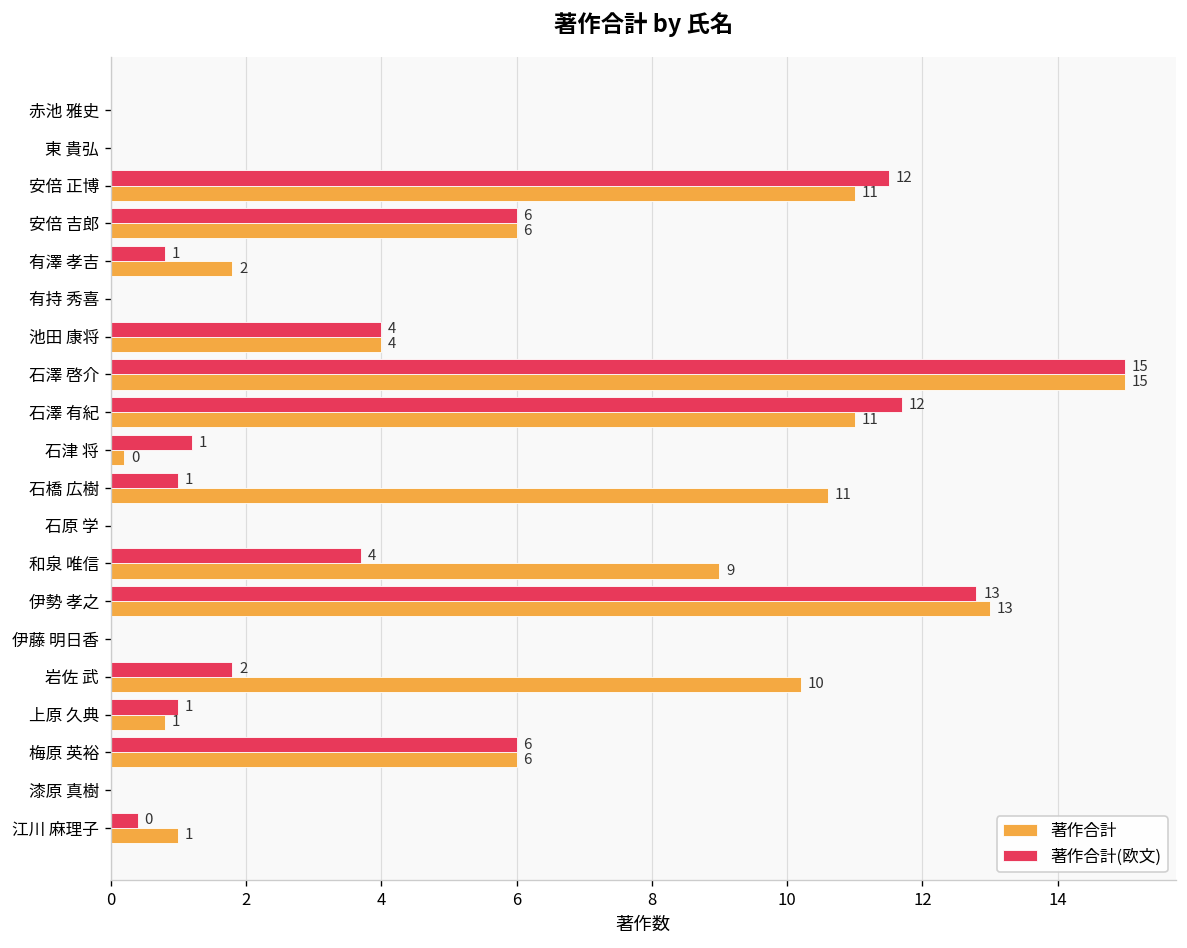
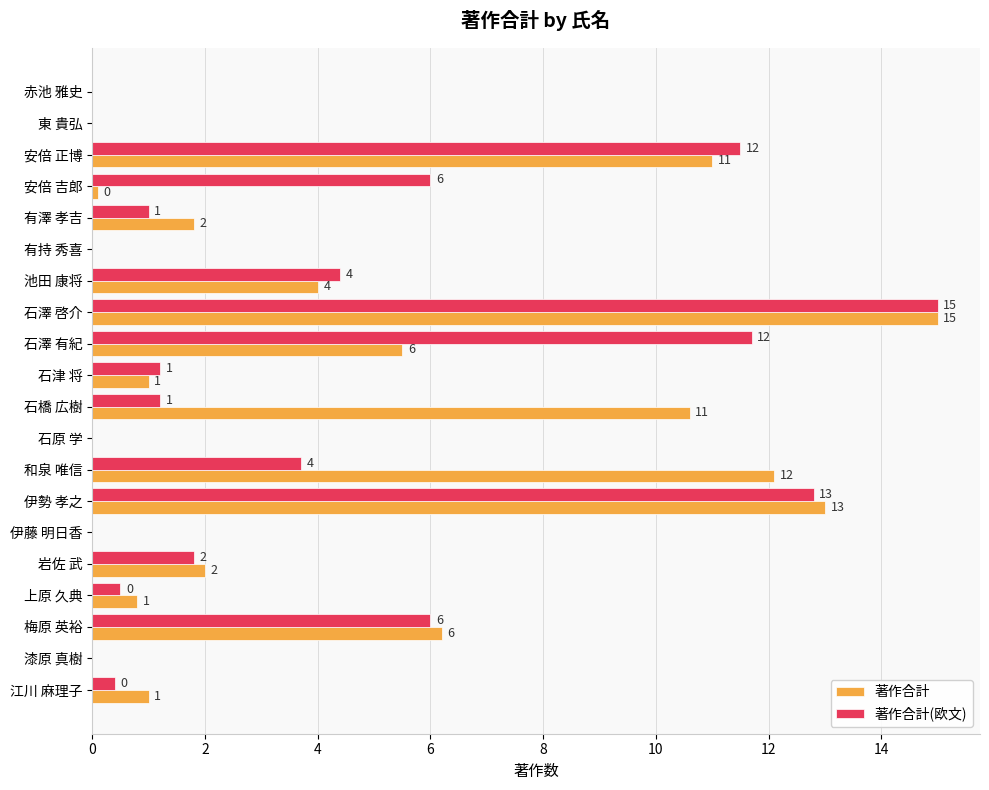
著作合計, 安倍 吉郎: 6 -> 0
著作合計(欧文), 有澤 孝吉: 0.8 -> 1.0
著作合計(欧文), 池田 康将: 4.0 -> 4.4
著作合計, 石澤 有紀: 11 -> 6
著作合計, 石津 将: 0 -> 1
著作合計(欧文), 石橋 広樹: 1.0 -> 1.2
著作合計, 和泉 唯信: 9 -> 12
著作合計, 岩佐 武: 10 -> 2
著作合計(欧文), 上原 久典: 1 -> 0
著作合計, 梅原 英裕: 6.0 -> 6.2
